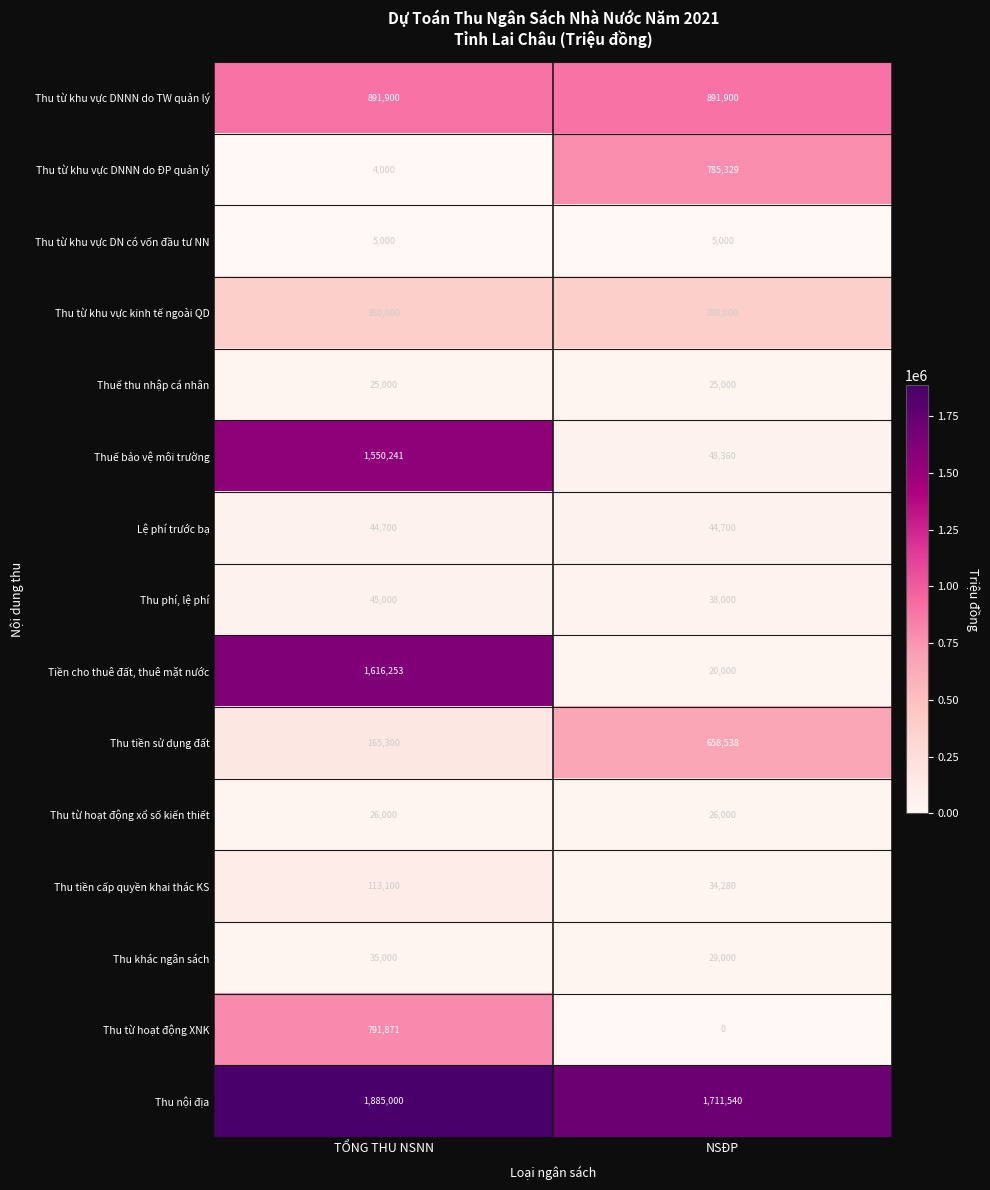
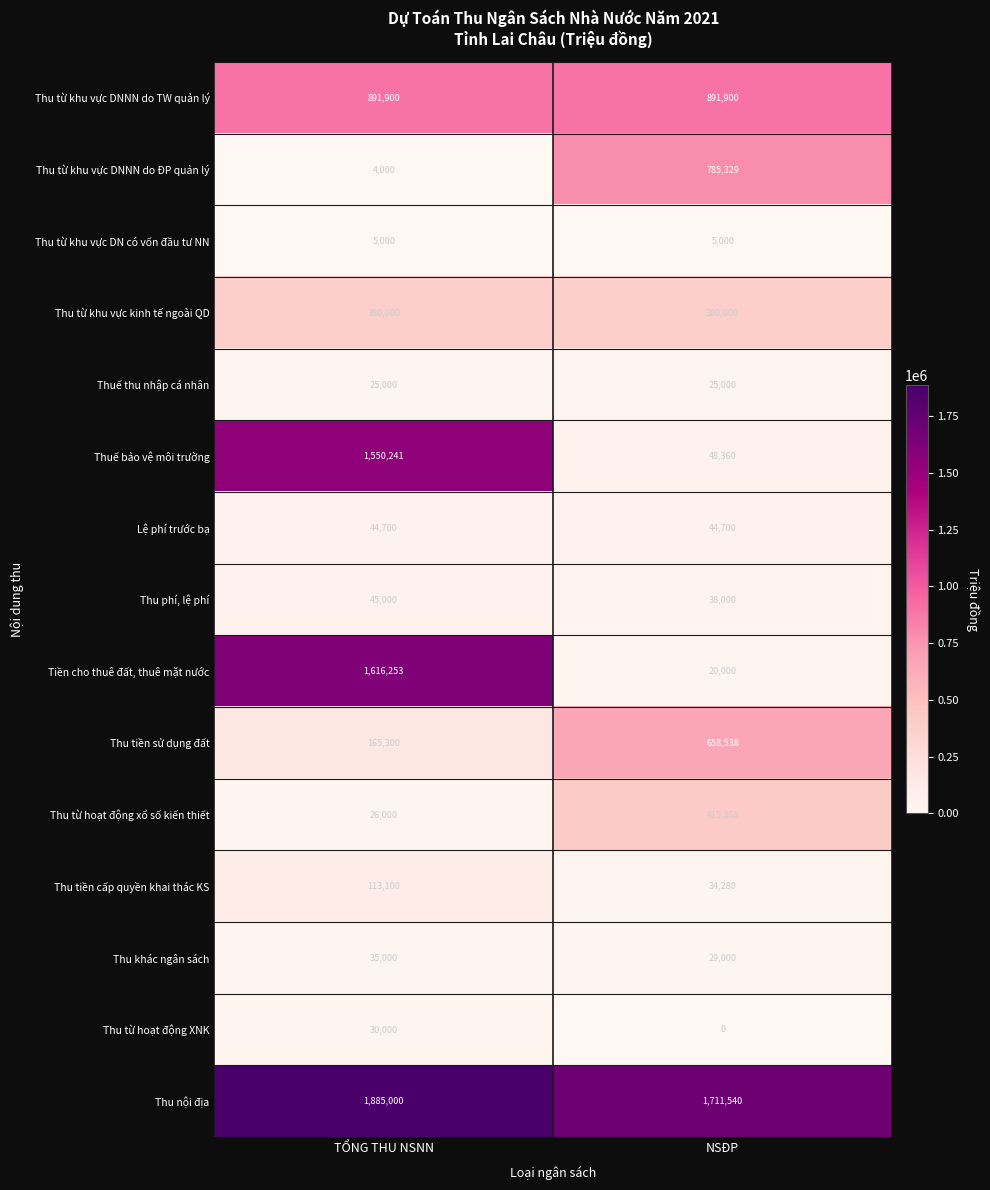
Thu từ hoạt động xổ số kiến thiết, NSĐP: 26,000 -> 415,868
Thu từ hoạt động XNK, TỔNG THU NSNN: 791,871 -> 30,000
